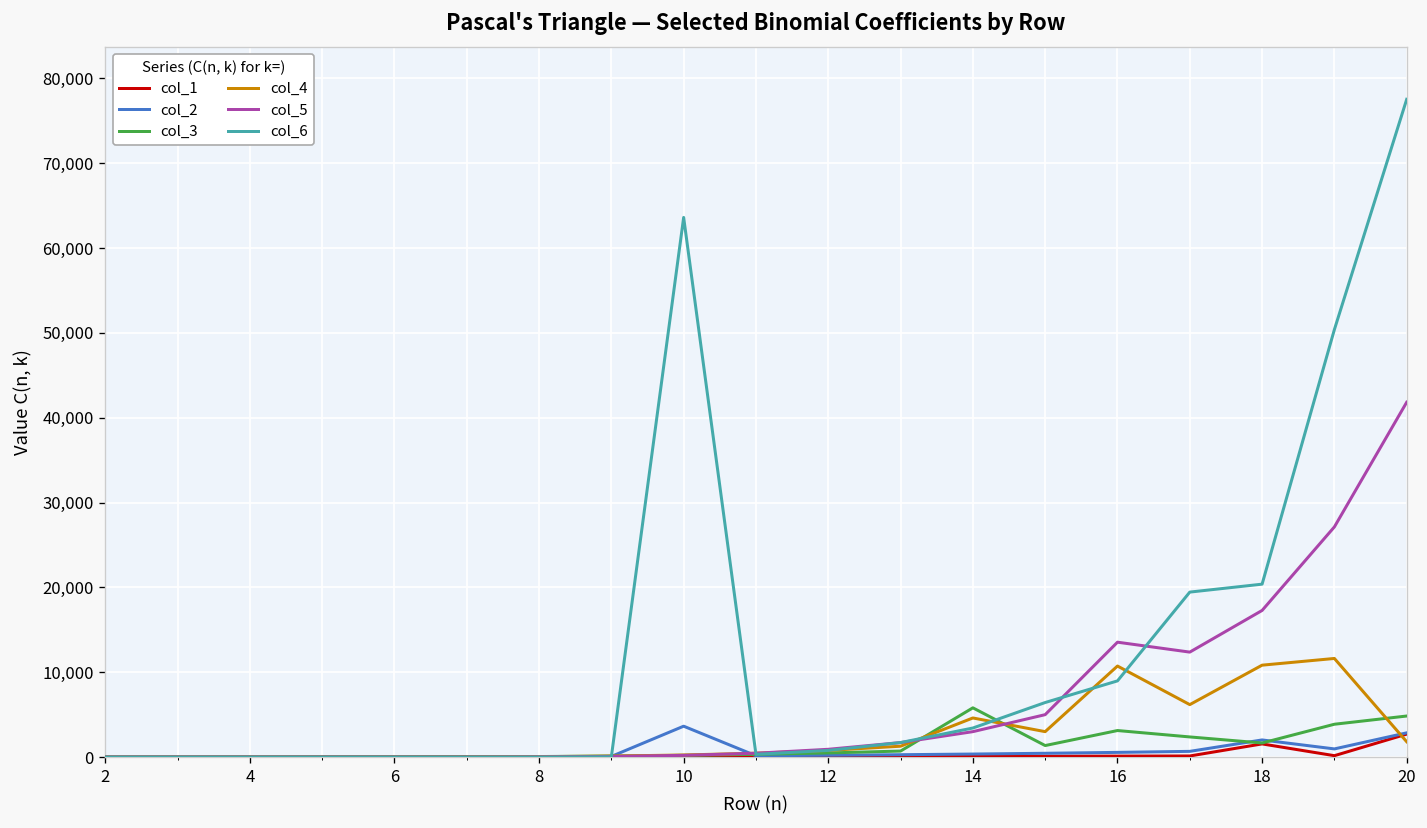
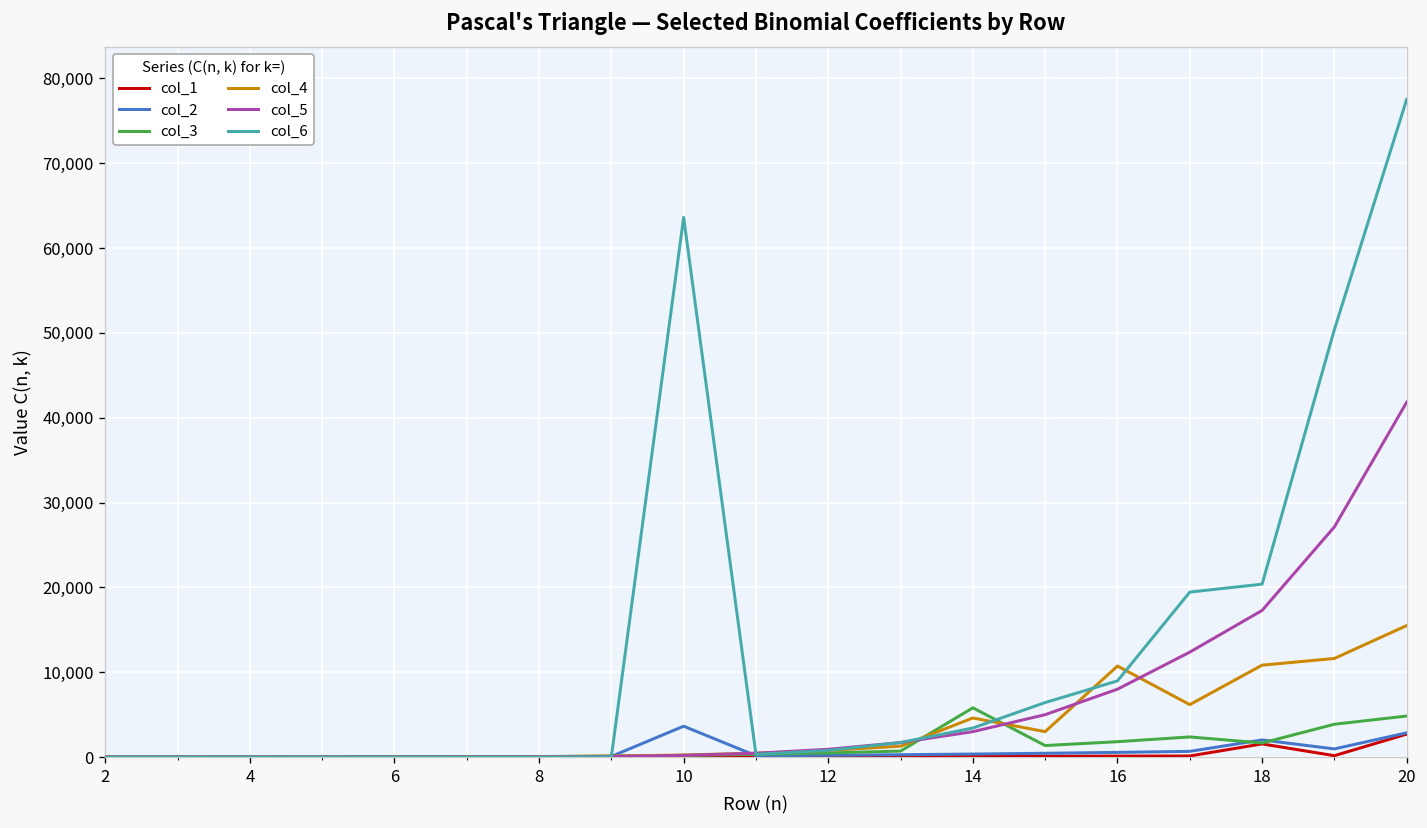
col_3, 16: 3,000 -> 2,000
col_5, 16: 14,000 -> 8,000
col_4, 20: 2,000 -> 16,000
